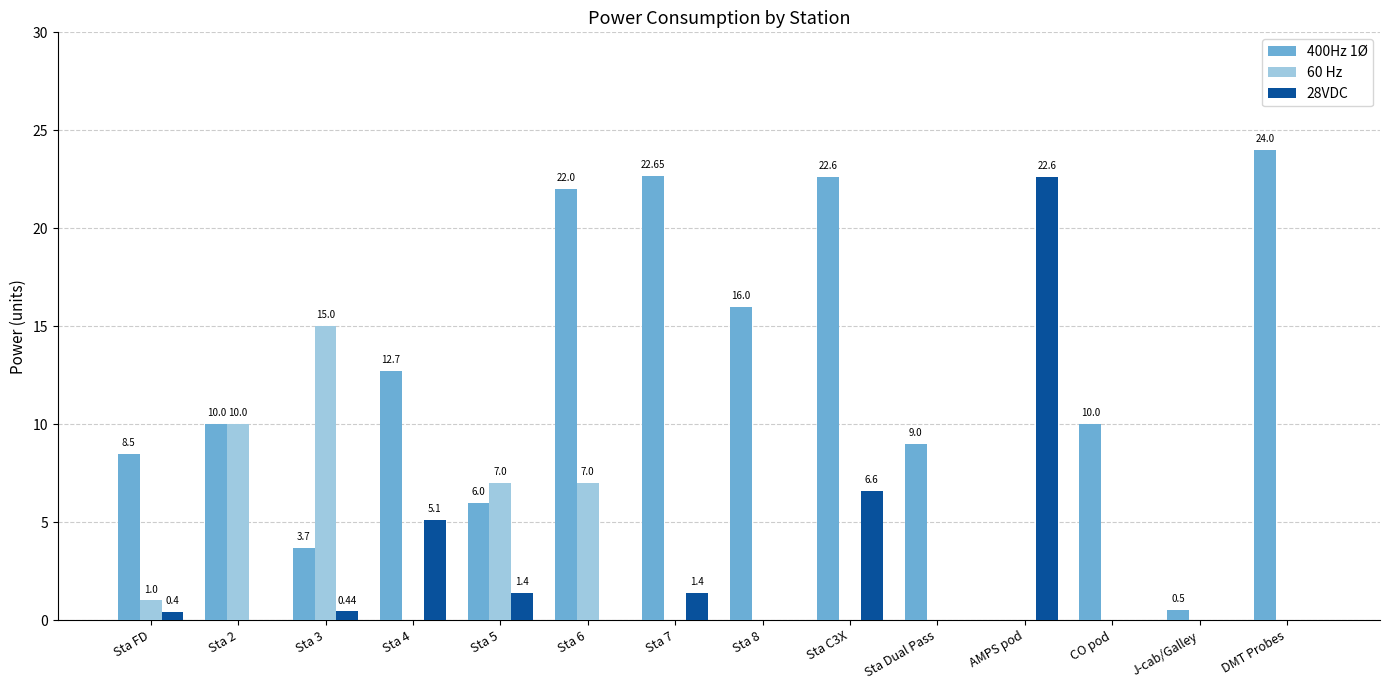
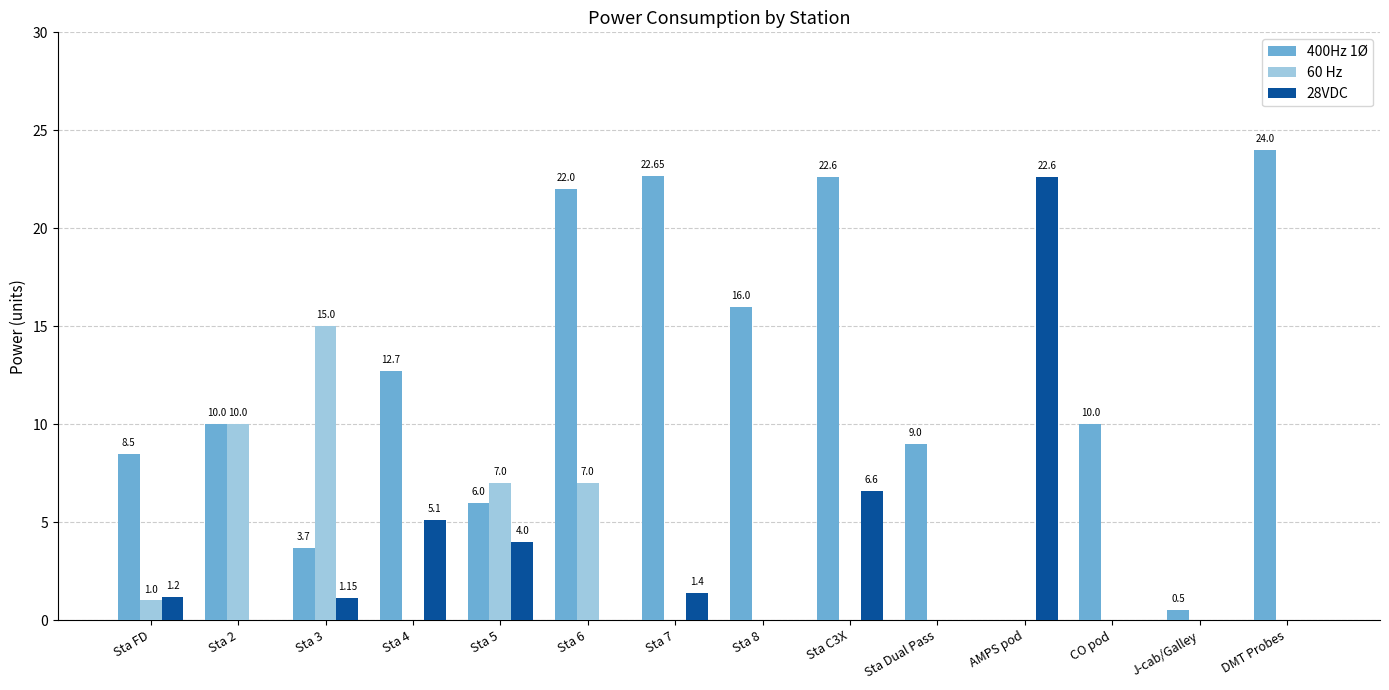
28VDC, Sta FD: 0.4 -> 1.2
28VDC, Sta 3: 0.44 -> 1.15
28VDC, Sta 5: 1.4 -> 4.0
